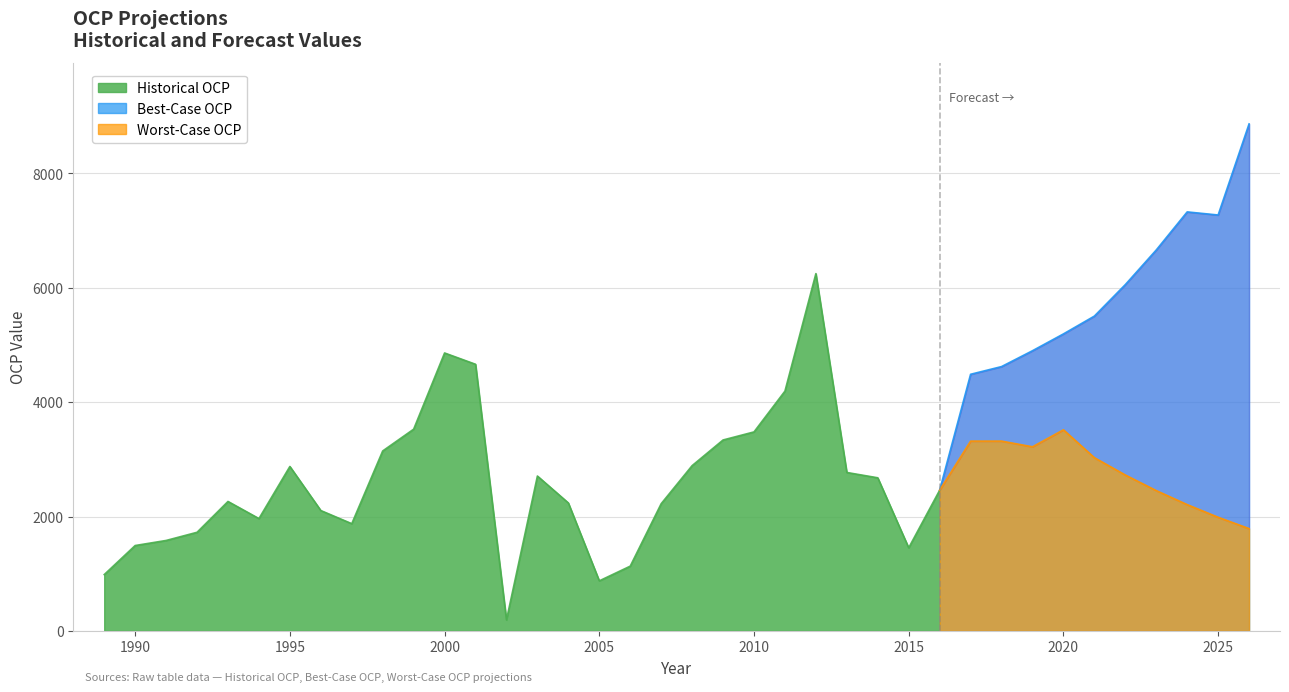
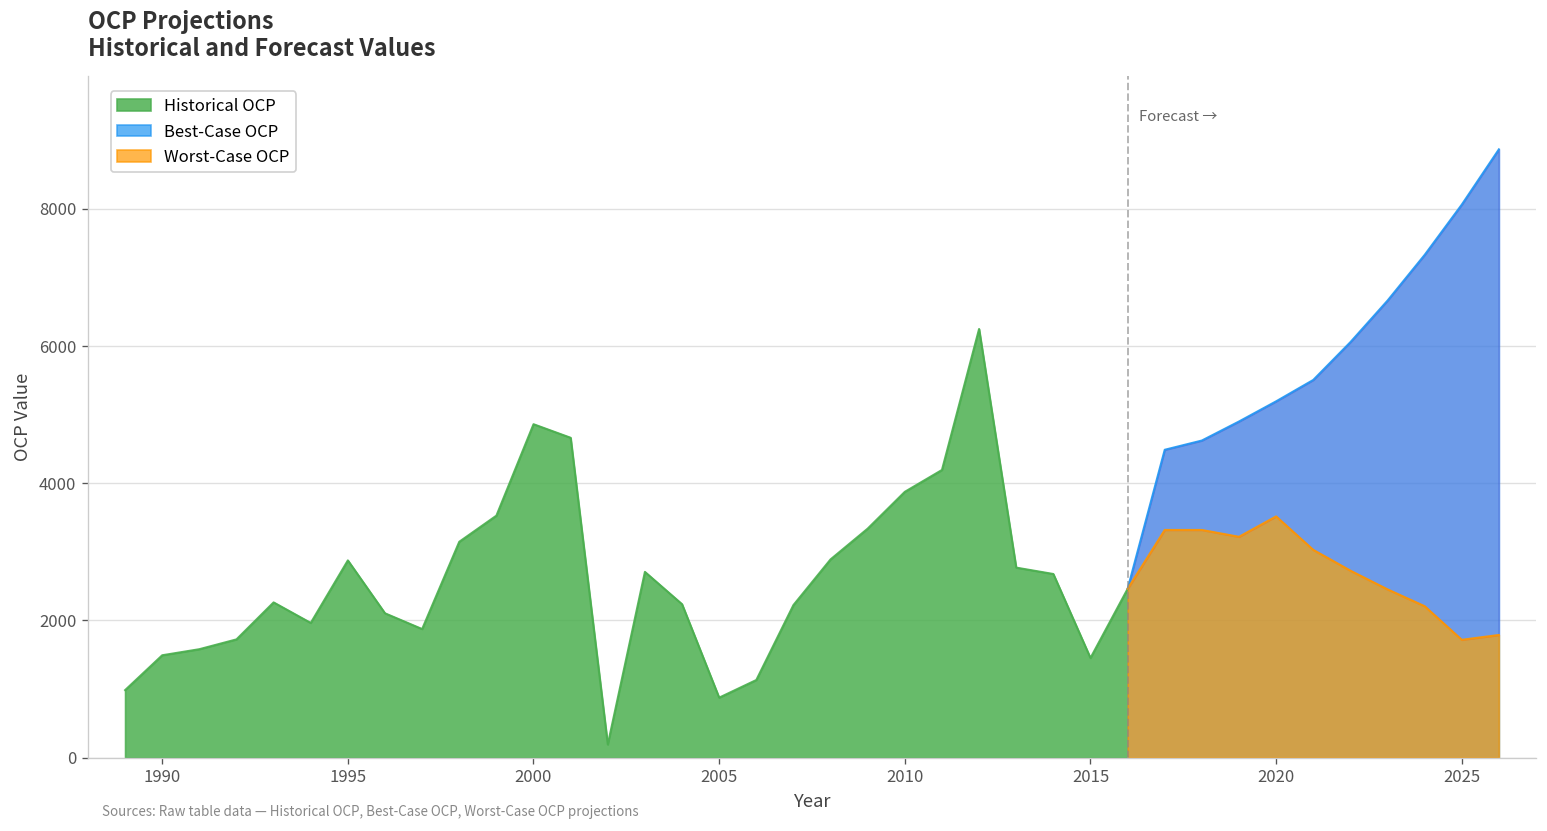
Historical OCP, 2010: 3500 -> 3900
Best-Case OCP, 2025: 7300 -> 8100
Worst-Case OCP, 2025: 2000 -> 1700
